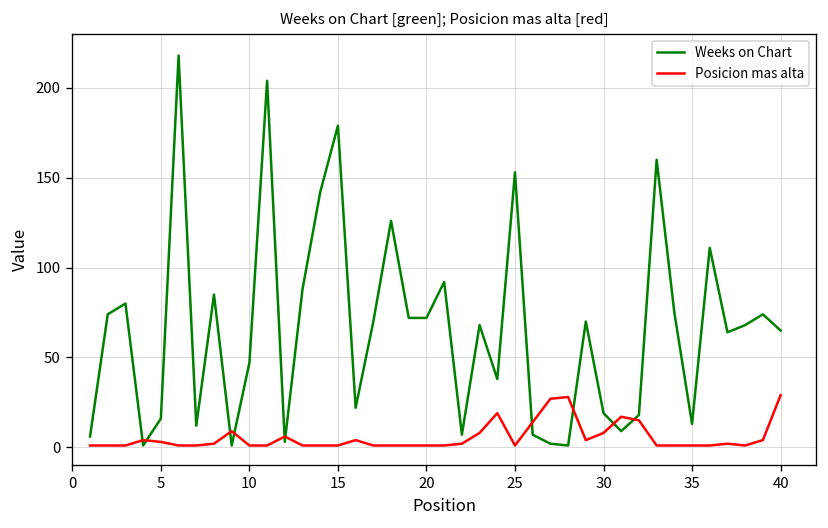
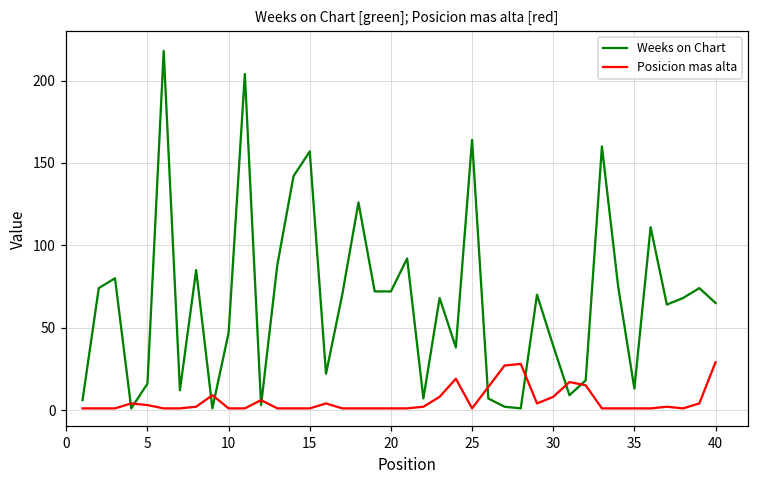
Weeks on Chart, 15: 179 -> 157
Weeks on Chart, 25: 153 -> 164
Weeks on Chart, 30: 19 -> 39
